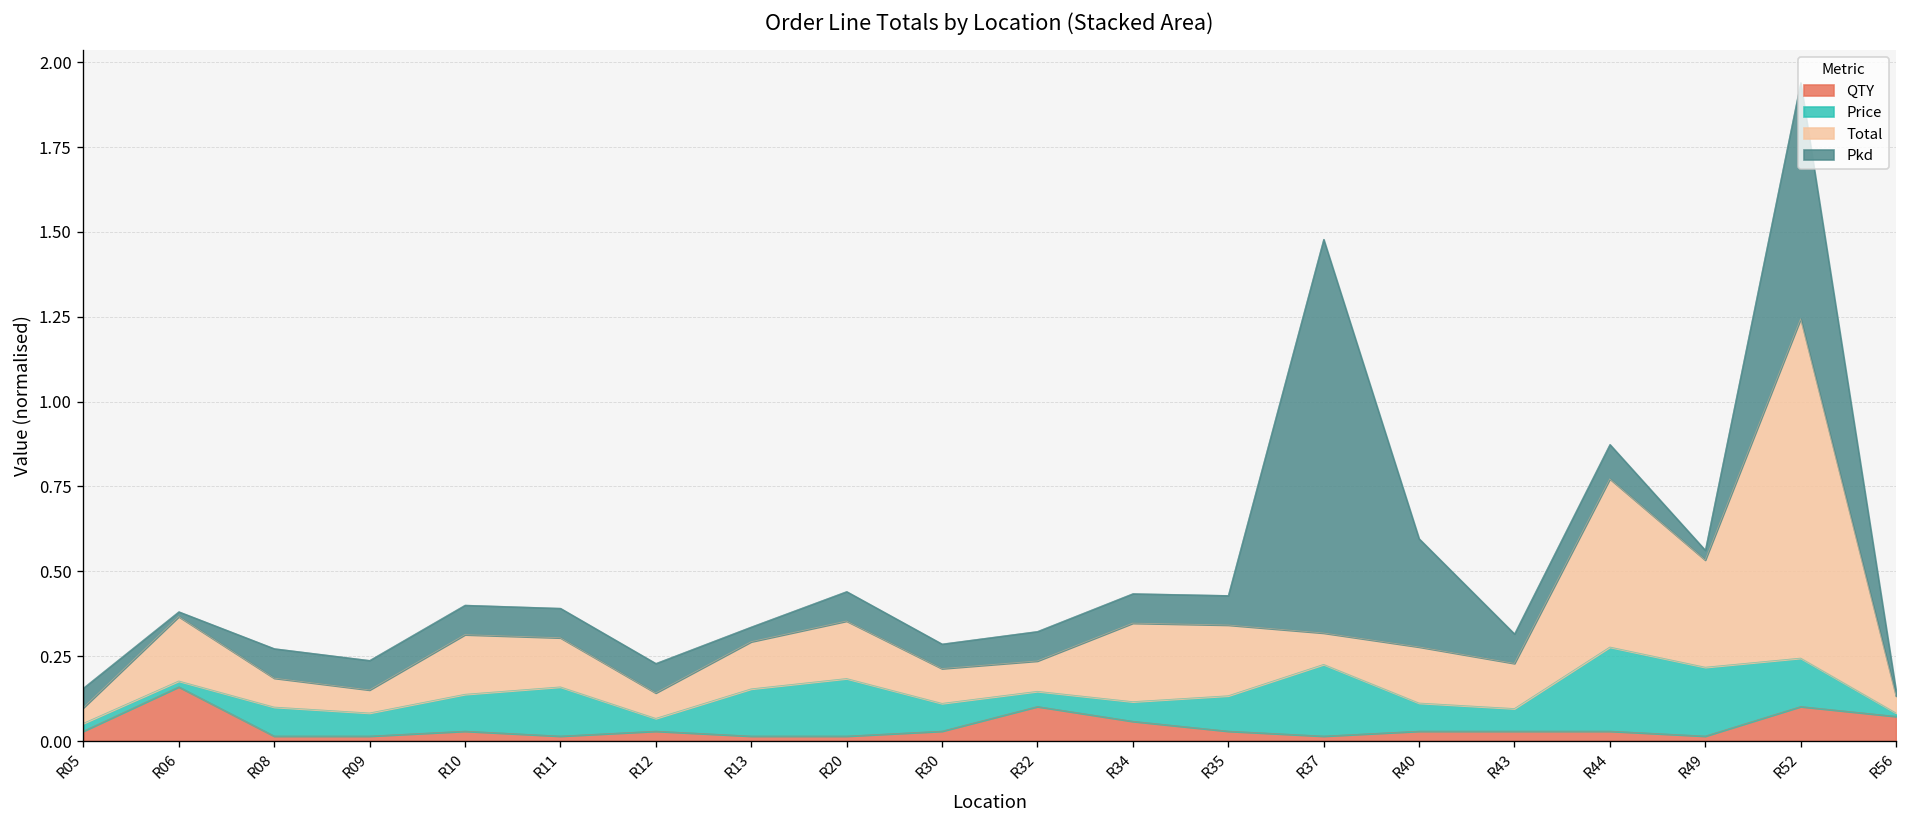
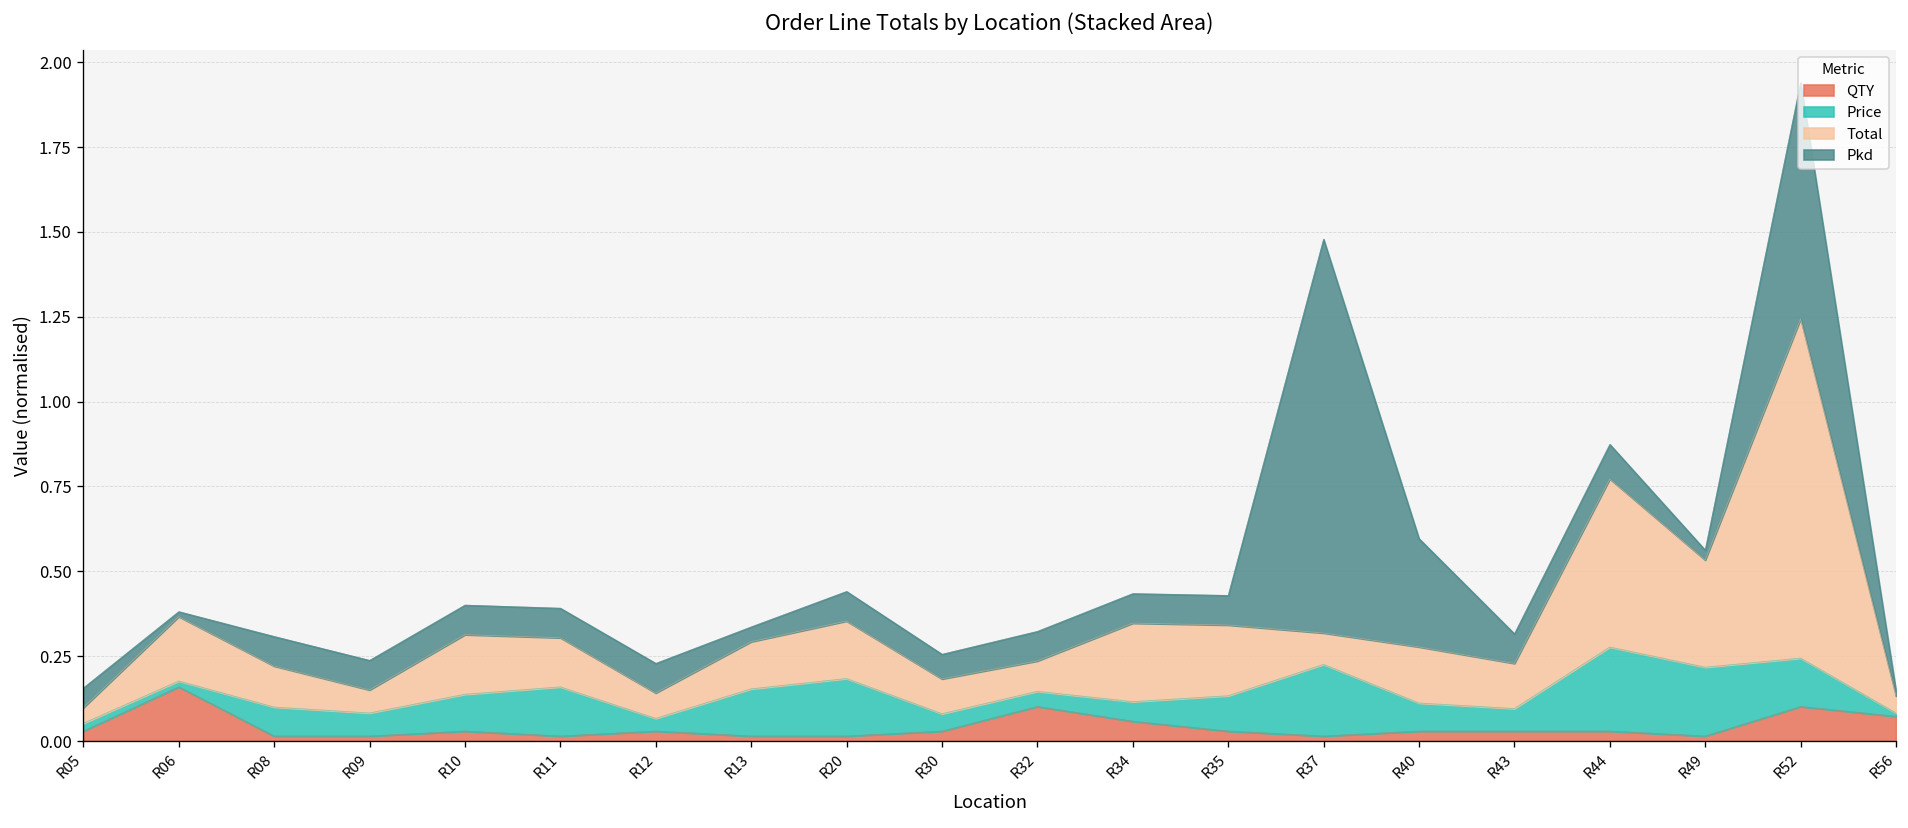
Total, R08: 0.09 -> 0.12
Price, R30: 0.08 -> 0.05
